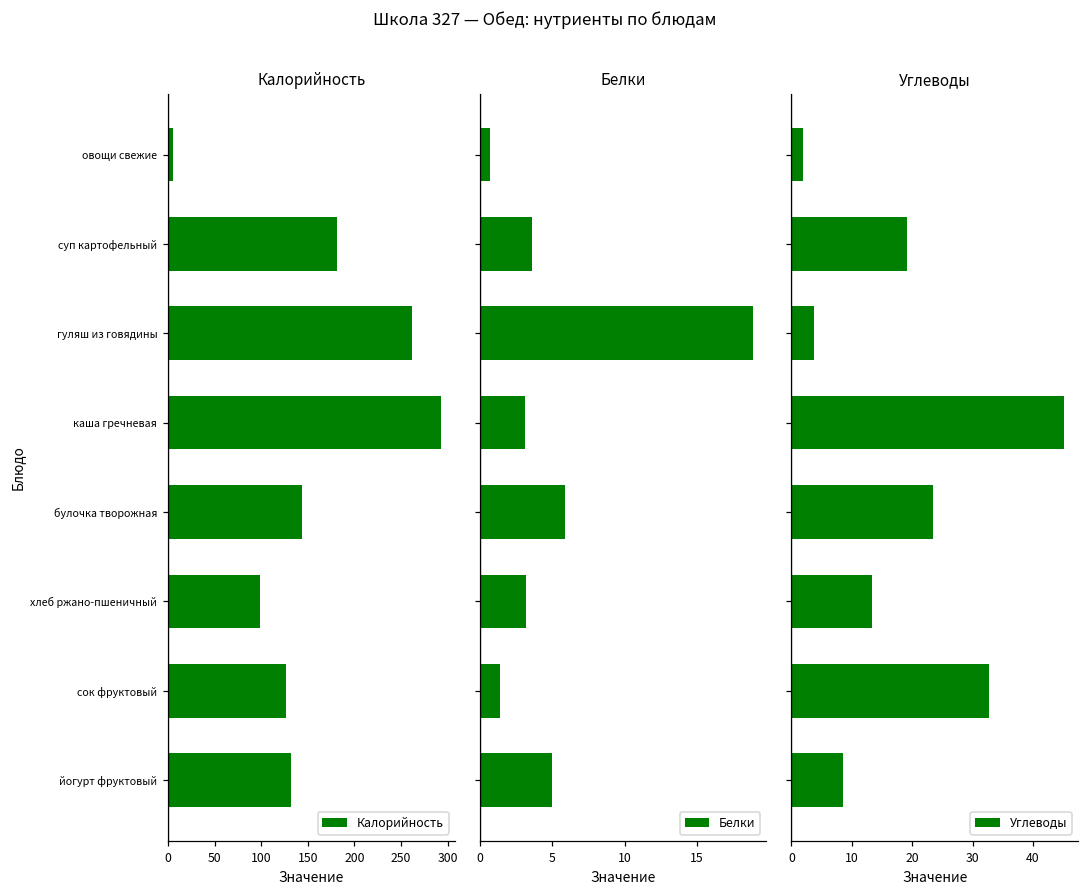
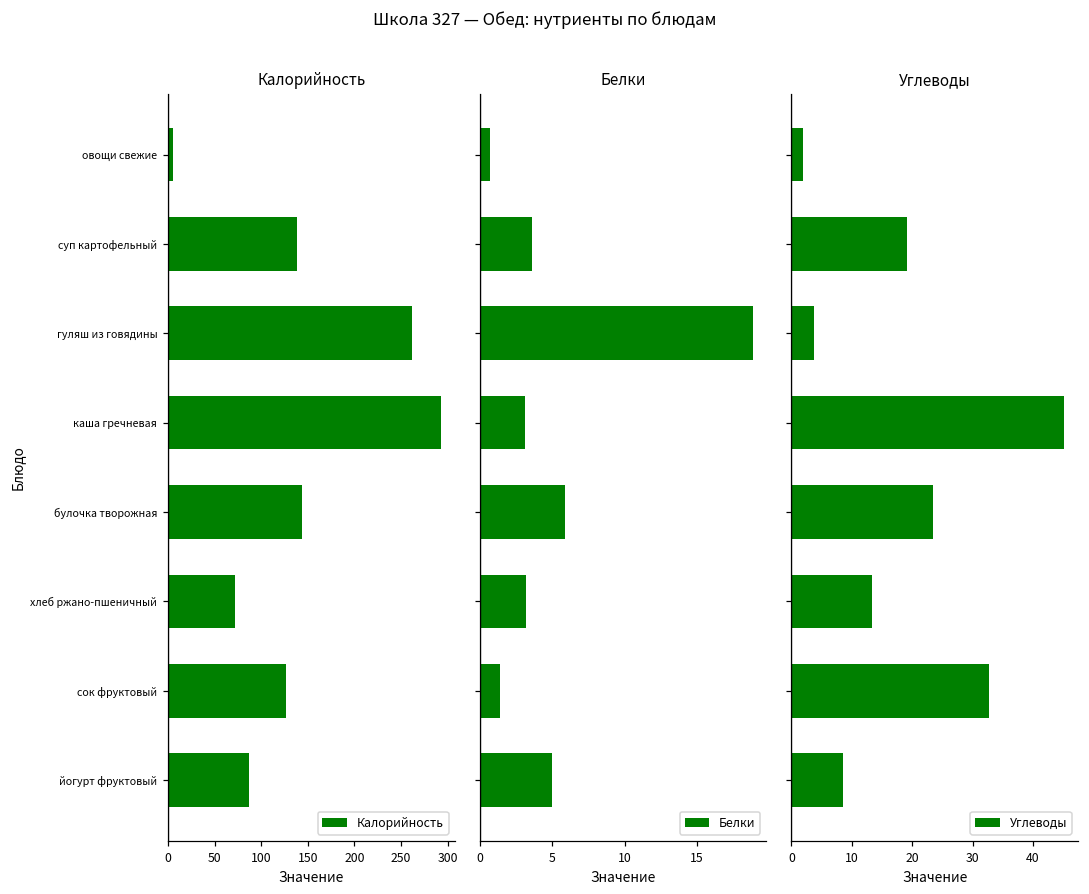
Калорийность, суп картофельный: 180 -> 140
Калорийность, хлеб ржано-пшеничный: 100 -> 70
Калорийность, йогурт фруктовый: 130 -> 90
